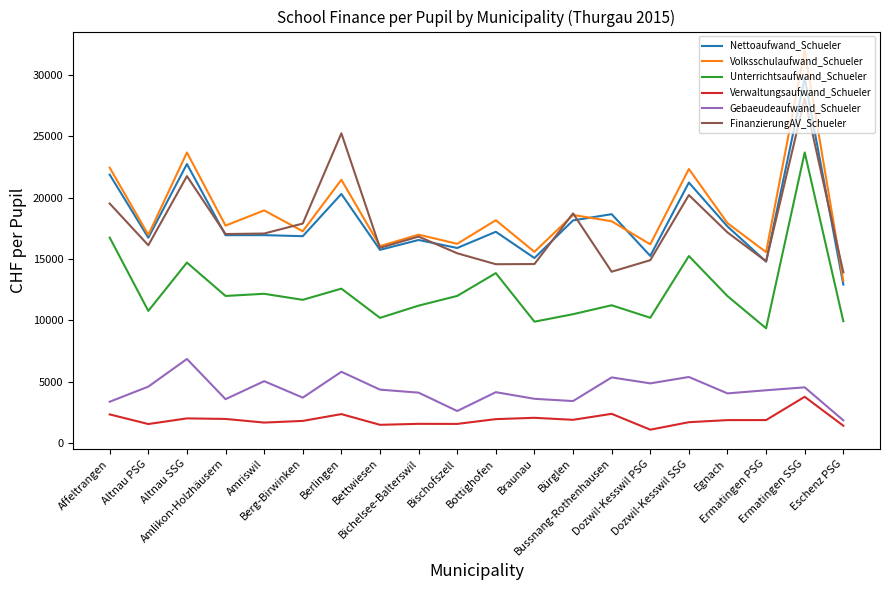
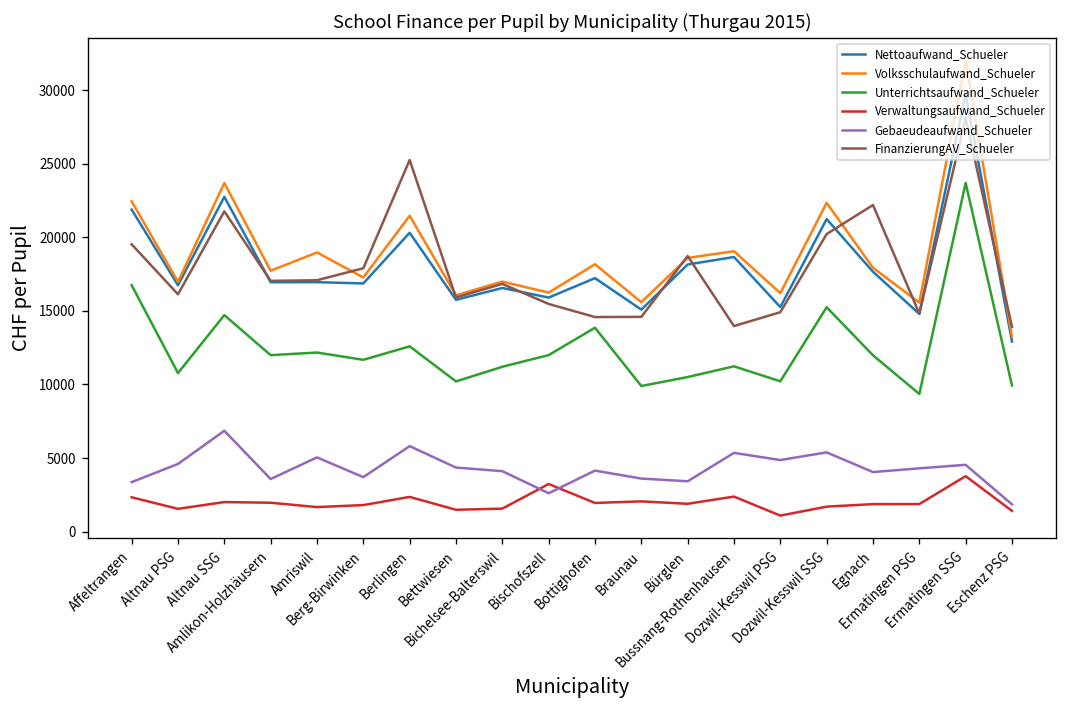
Verwaltungsaufwand_Schueler, Bischofszell: 1600 -> 3200
Volksschulaufwand_Schueler, Bussnang-Rothenhausen: 18100 -> 19100
FinanzierungAV_Schueler, Egnach: 17200 -> 22200
